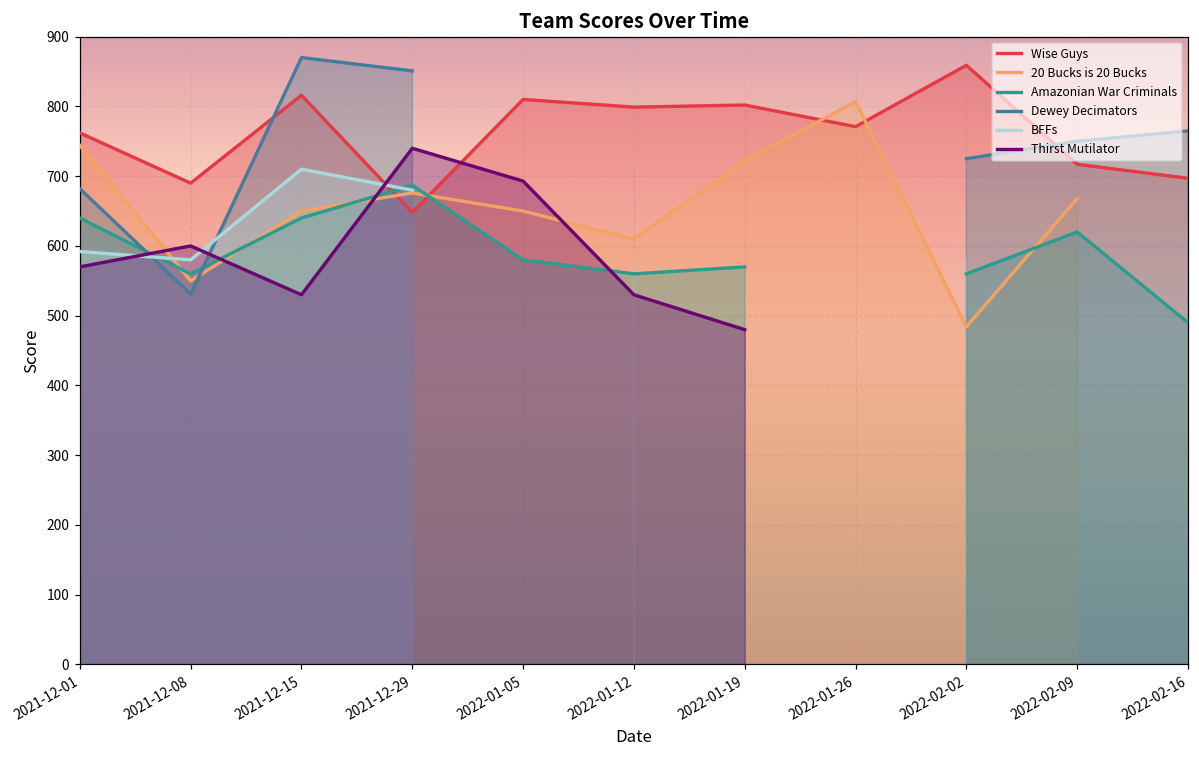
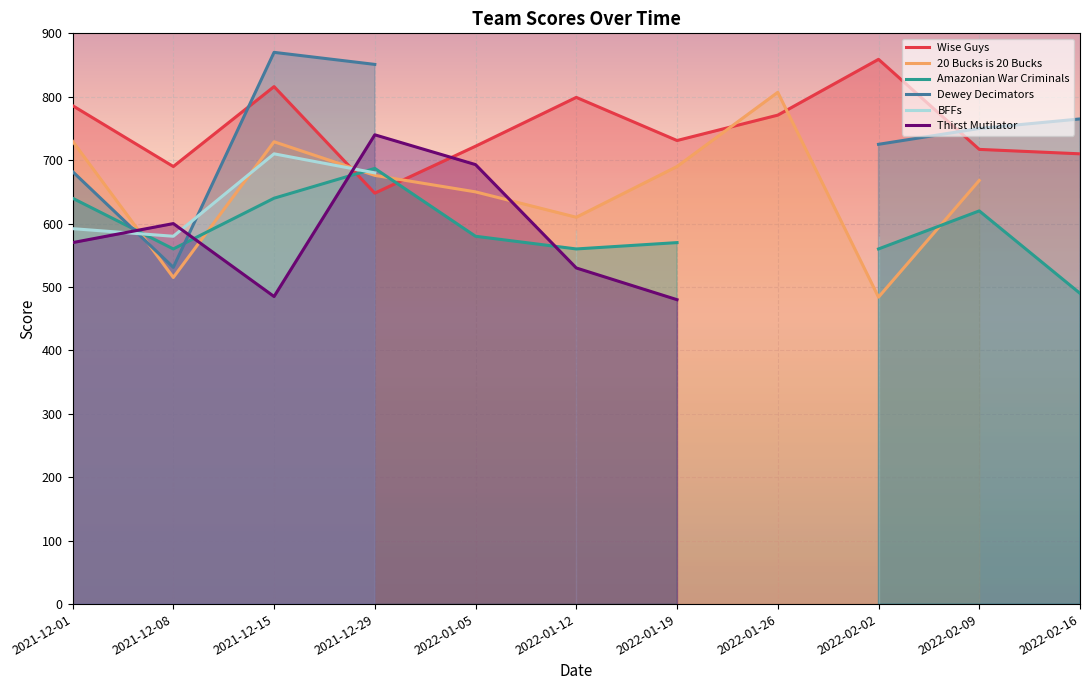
Wise Guys, 2021-12-01: 760 -> 790
20 Bucks is 20 Bucks, 2021-12-01: 740 -> 730
20 Bucks is 20 Bucks, 2021-12-08: 550 -> 520
20 Bucks is 20 Bucks, 2021-12-15: 650 -> 730
Thirst Mutilator, 2021-12-15: 530 -> 490
Wise Guys, 2022-01-05: 810 -> 720
Wise Guys, 2022-01-19: 800 -> 730
20 Bucks is 20 Bucks, 2022-01-19: 720 -> 690
Wise Guys, 2022-02-16: 700 -> 710
